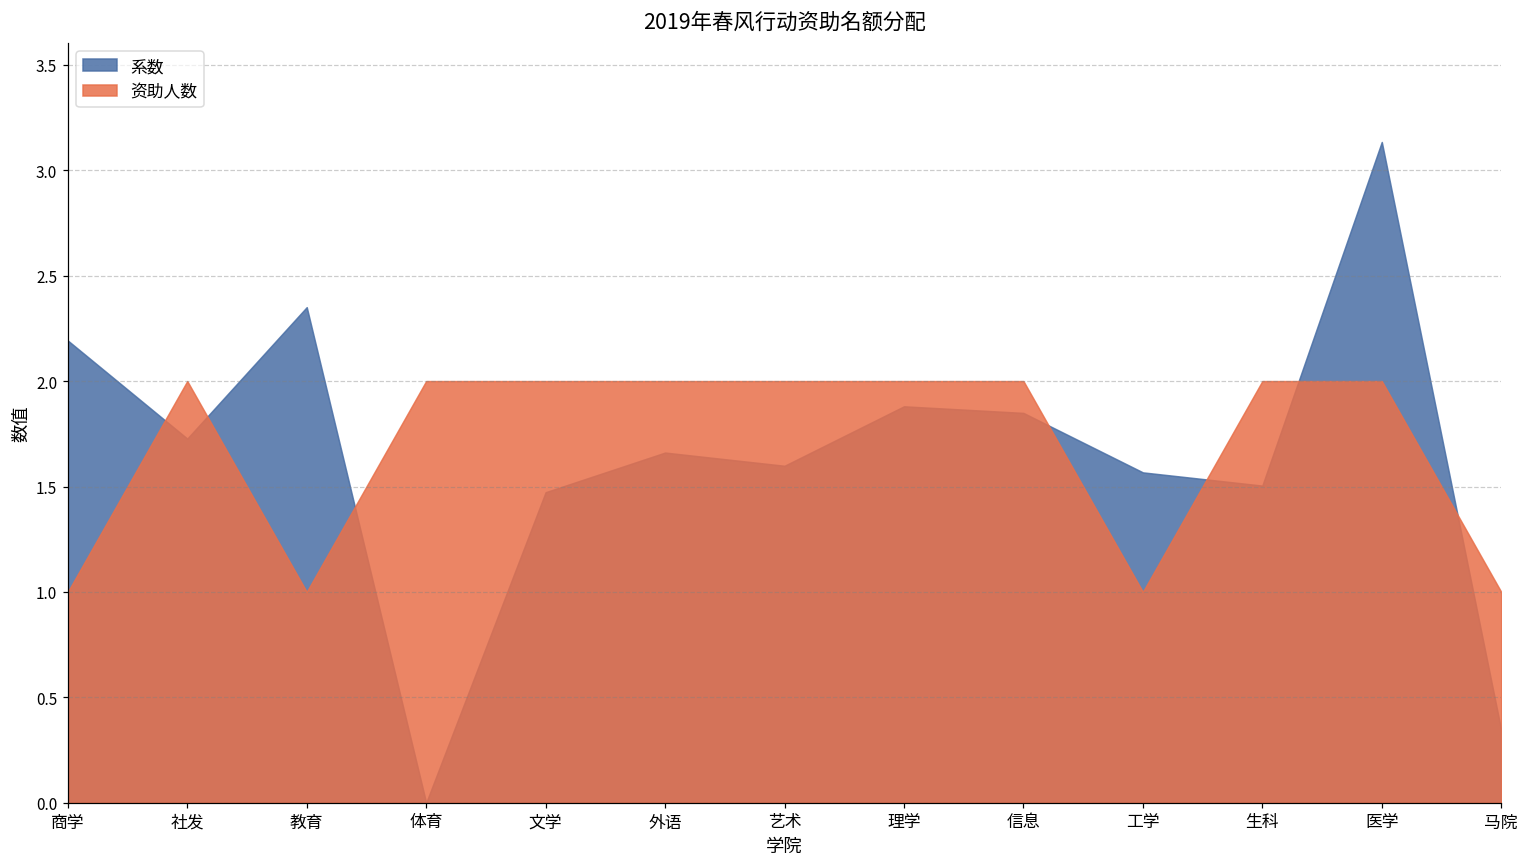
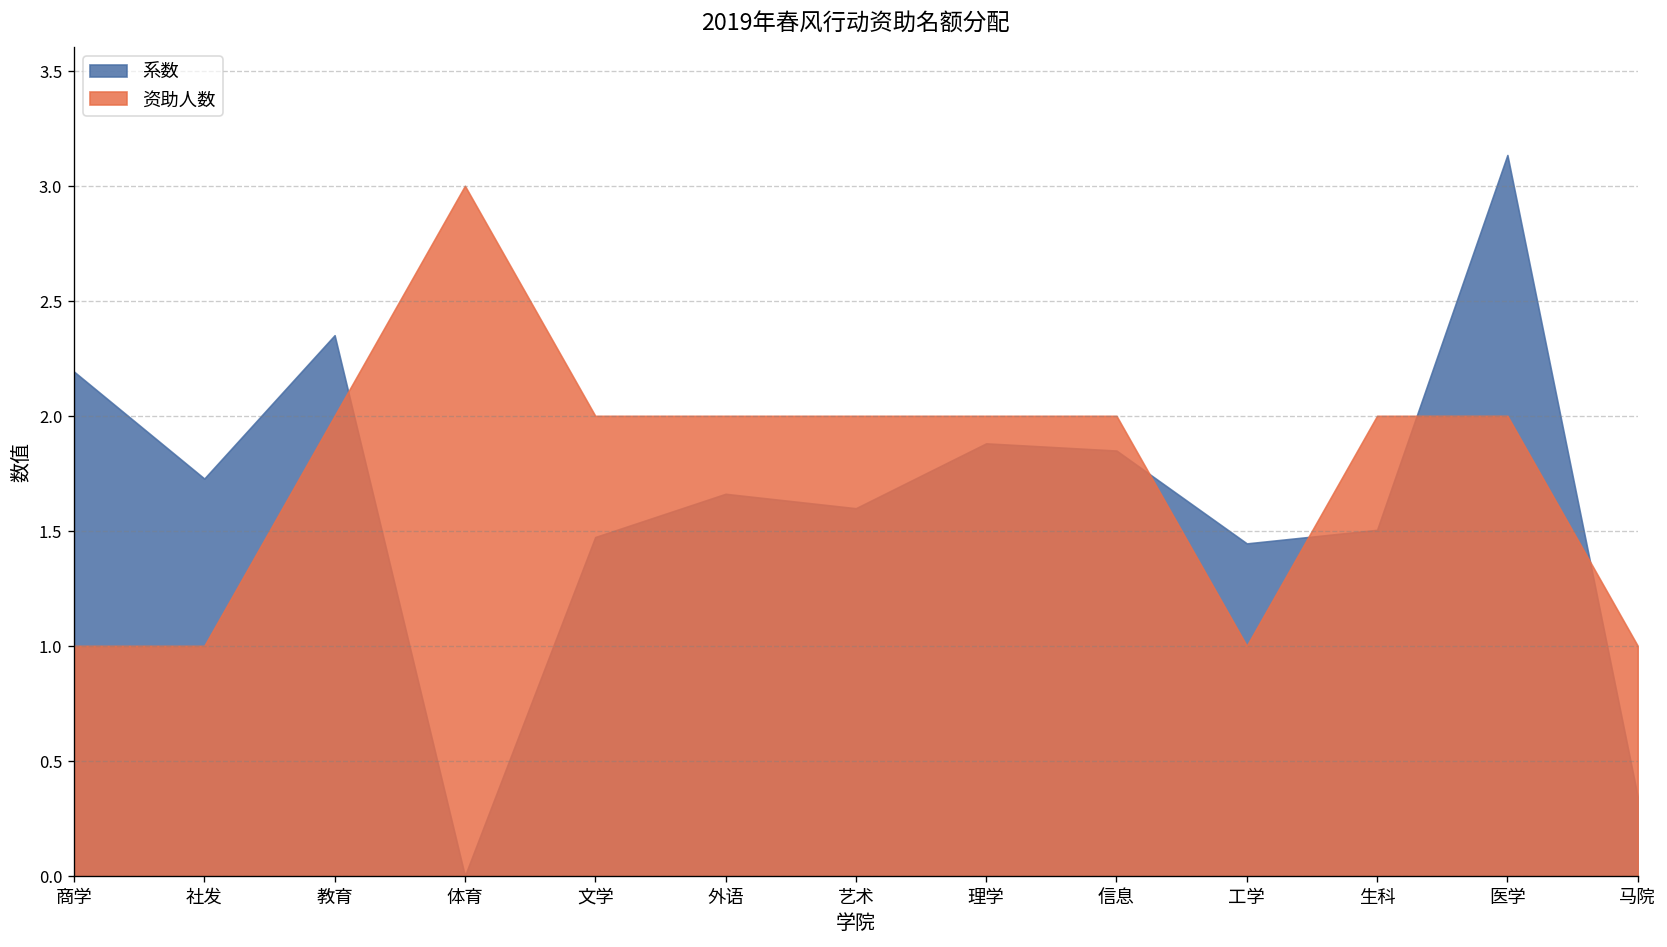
资助人数, 社发: 2 -> 1
资助人数, 教育: 1 -> 2
资助人数, 体育: 2 -> 3
系数, 工学: 1.57 -> 1.45
